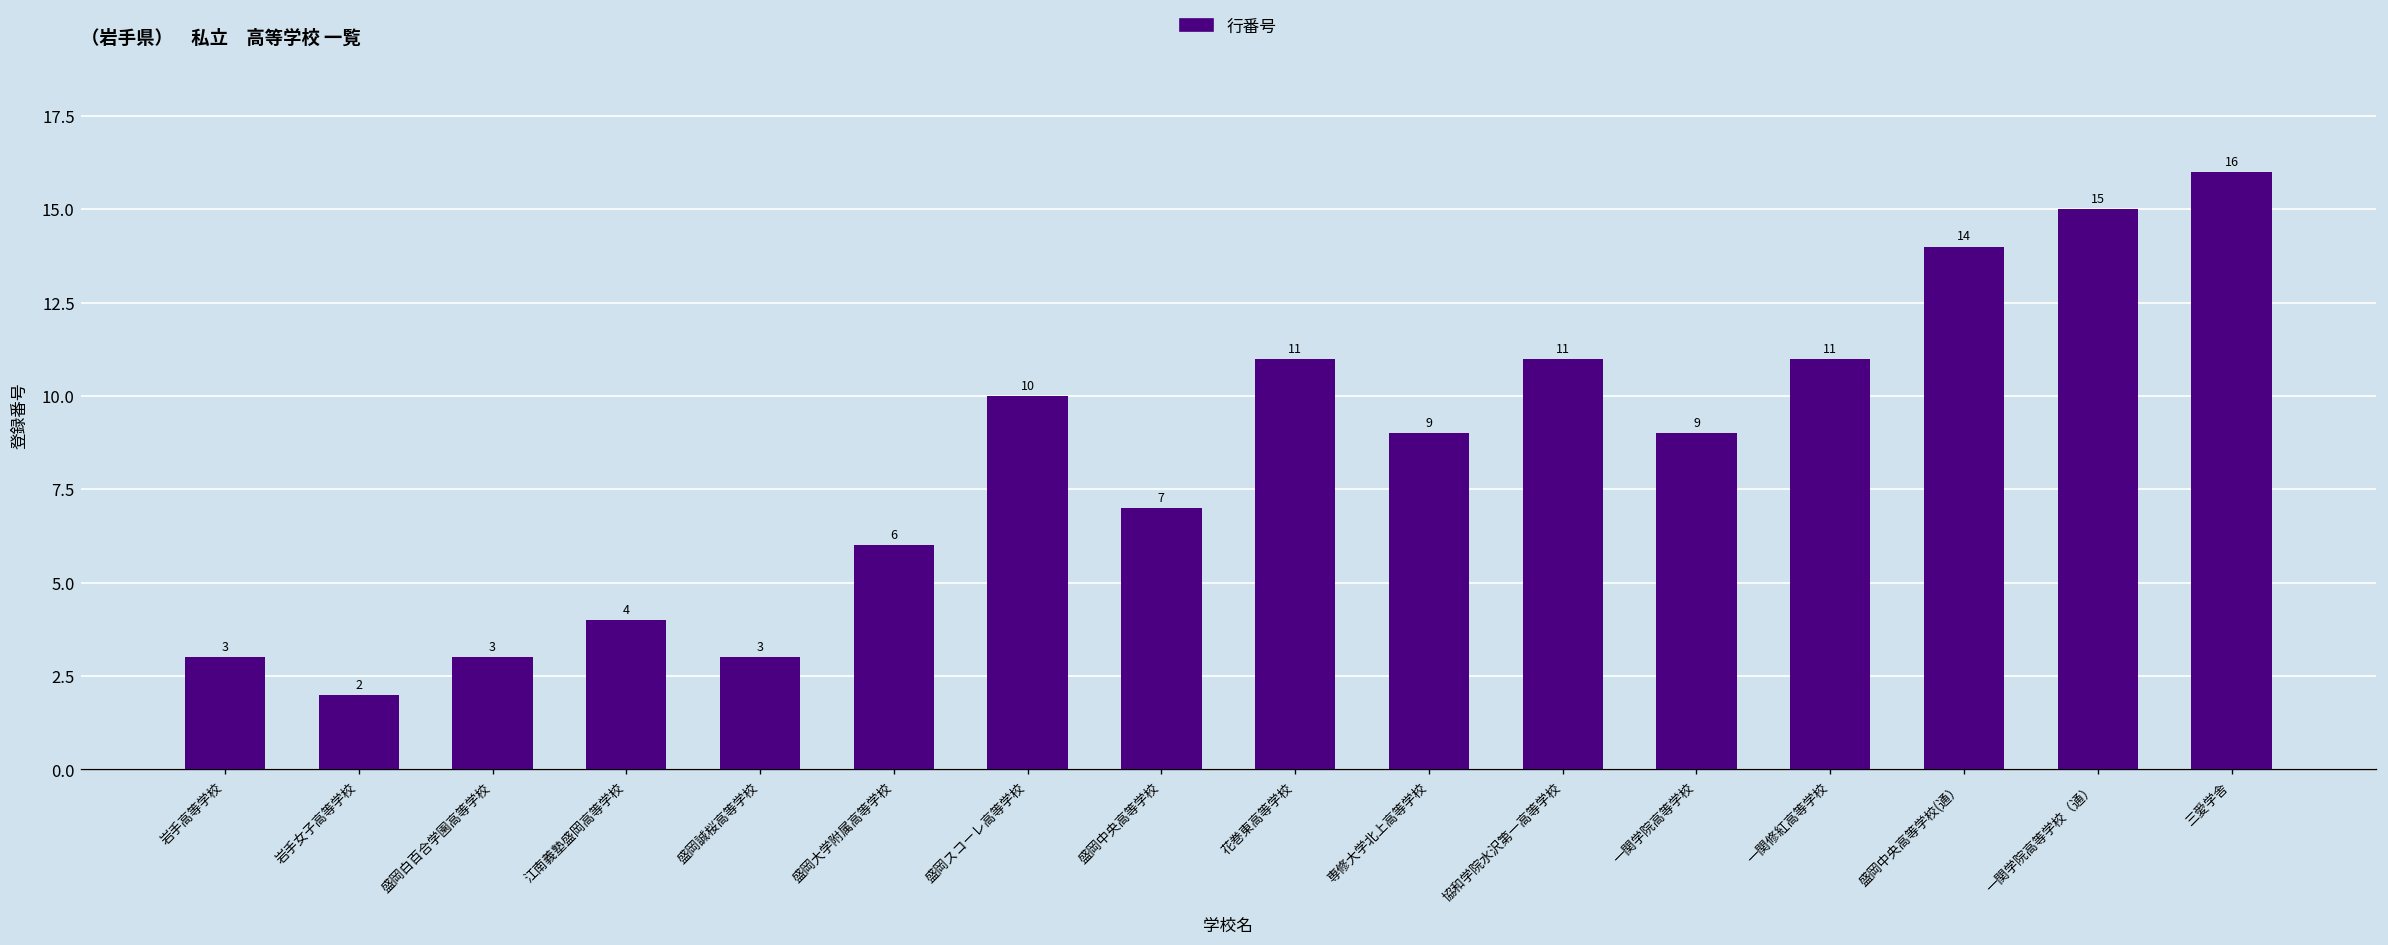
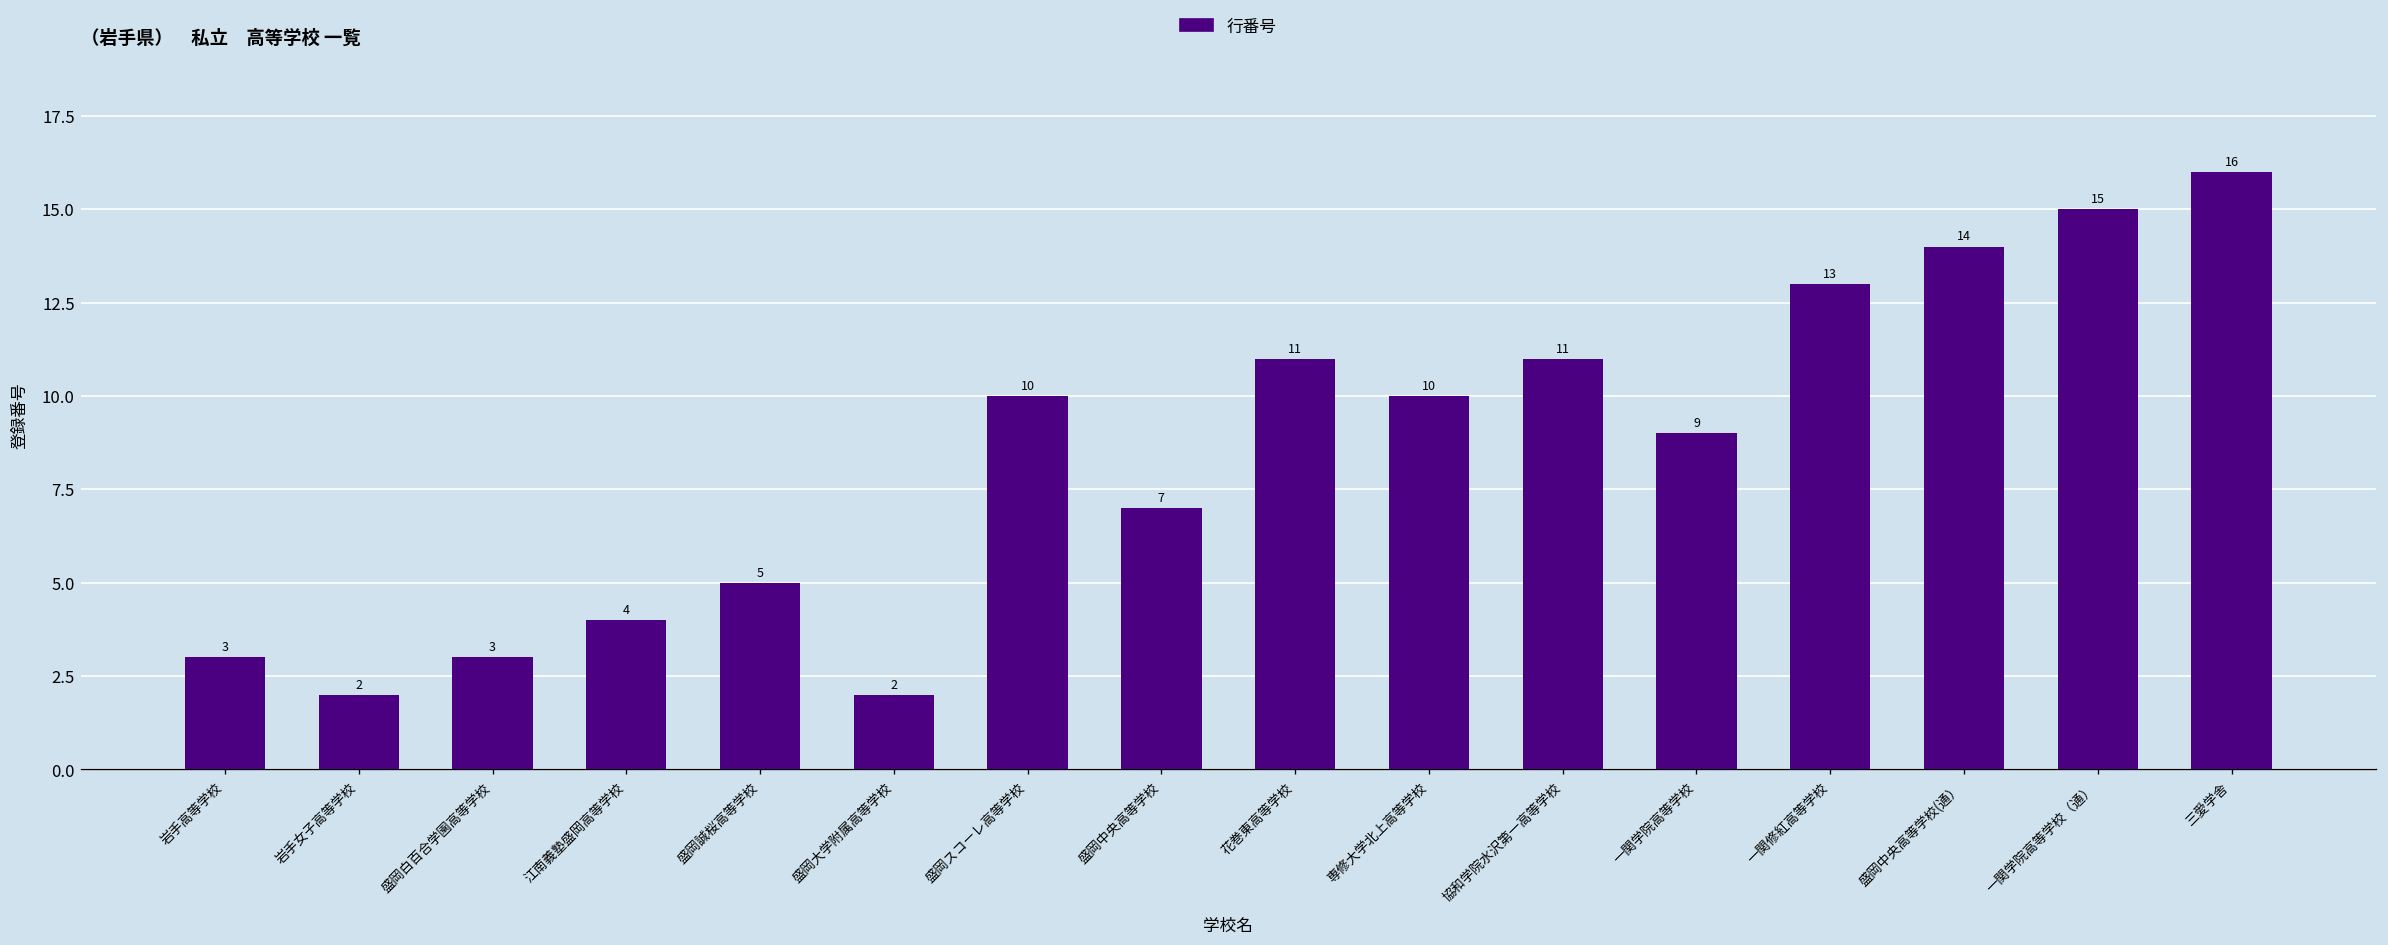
盛岡誠桜高等学校: 3 -> 5
盛岡大学附属高等学校: 6 -> 2
専修大学北上高等学校: 9 -> 10
一関修紅高等学校: 11 -> 13
